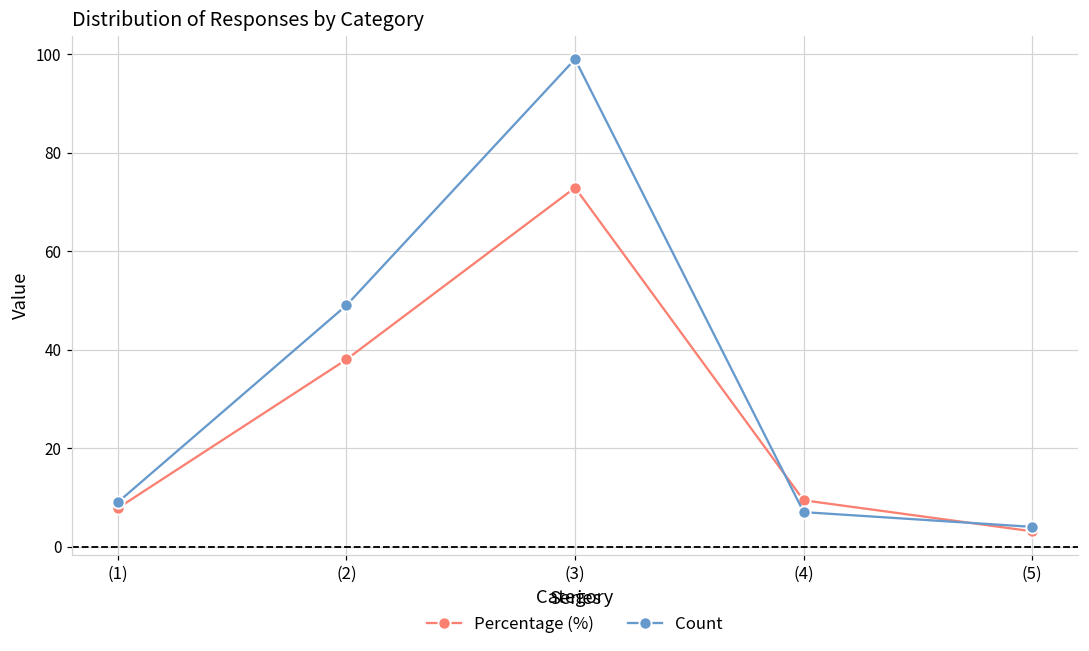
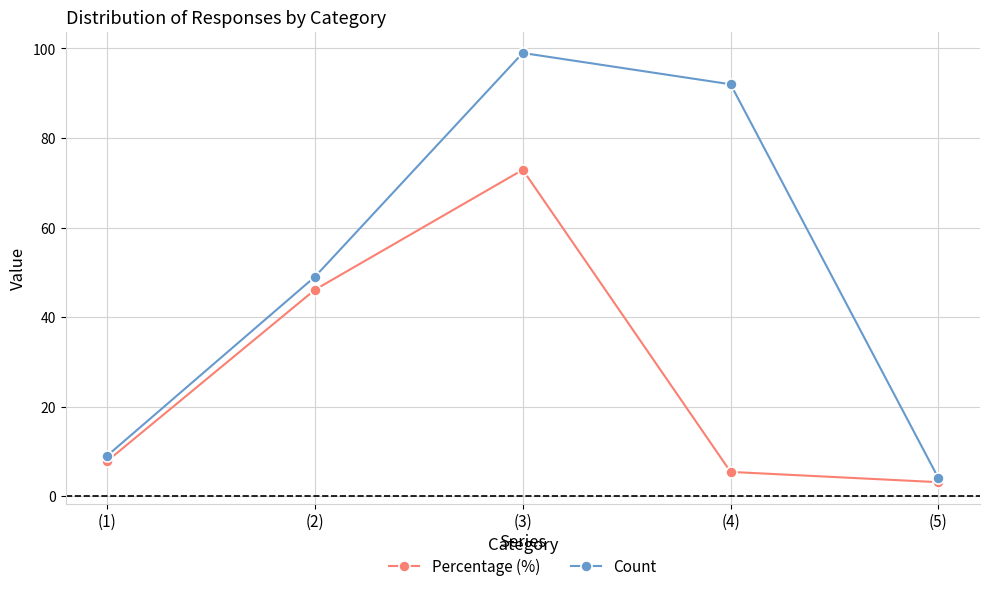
Percentage (%), (2): 38 -> 46
Percentage (%), (4): 9 -> 5
Count, (4): 7 -> 92
